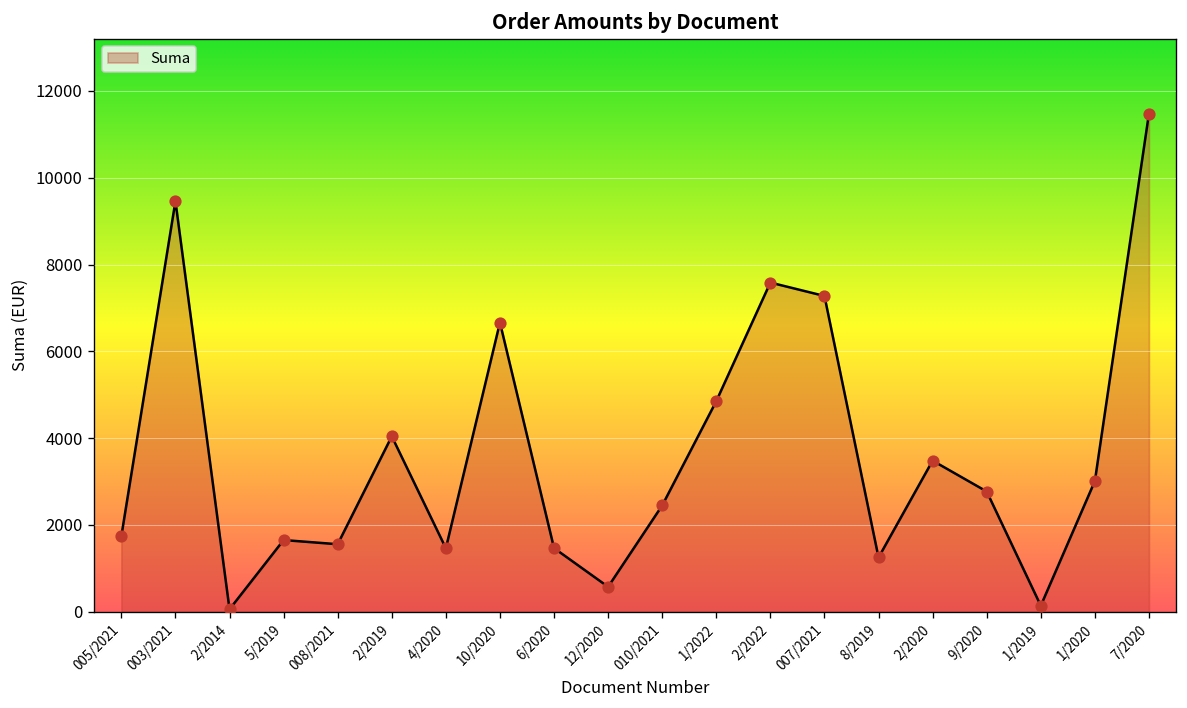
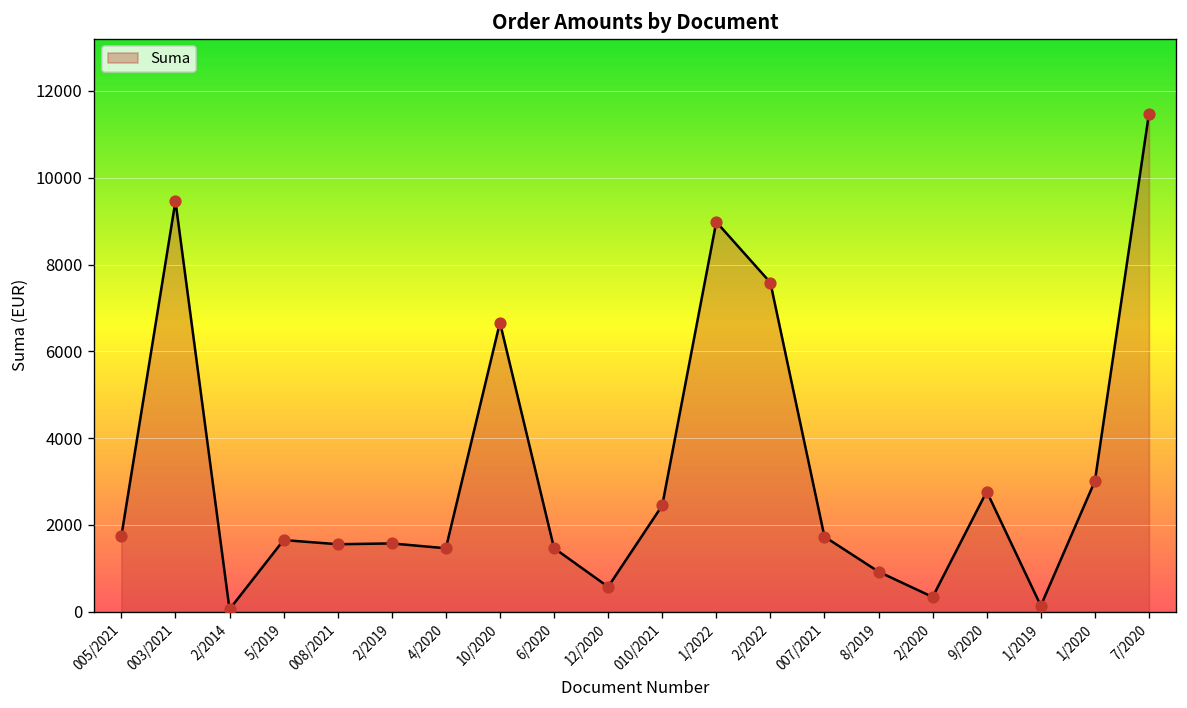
2/2019: 4000 -> 1600
1/2022: 4900 -> 9000
007/2021: 7300 -> 1700
8/2019: 1200 -> 900
2/2020: 3500 -> 300
